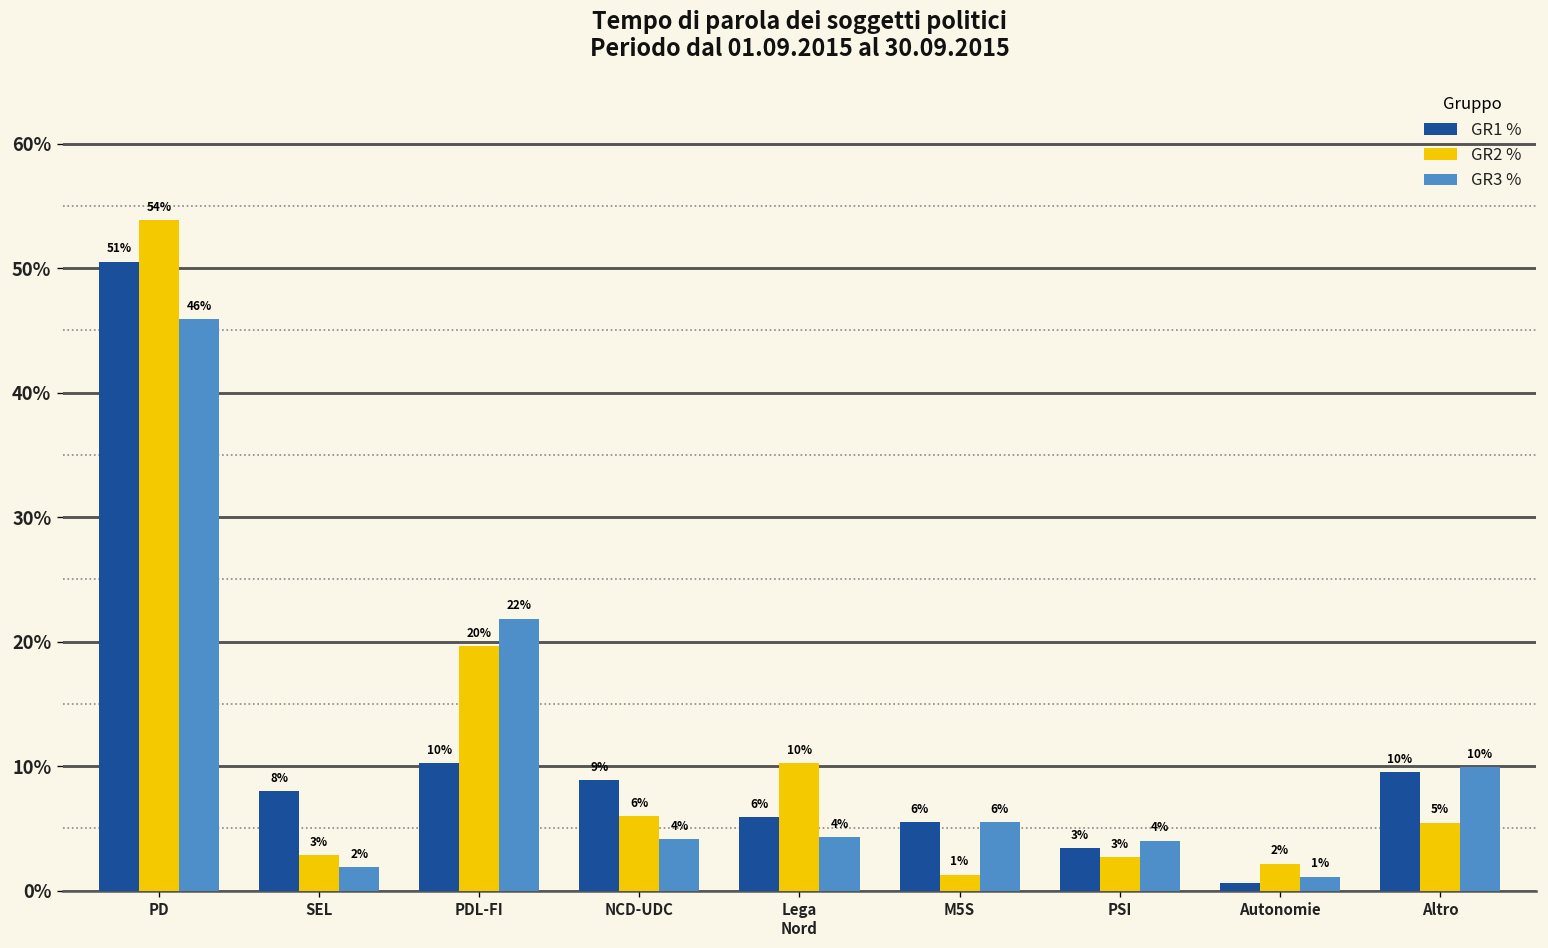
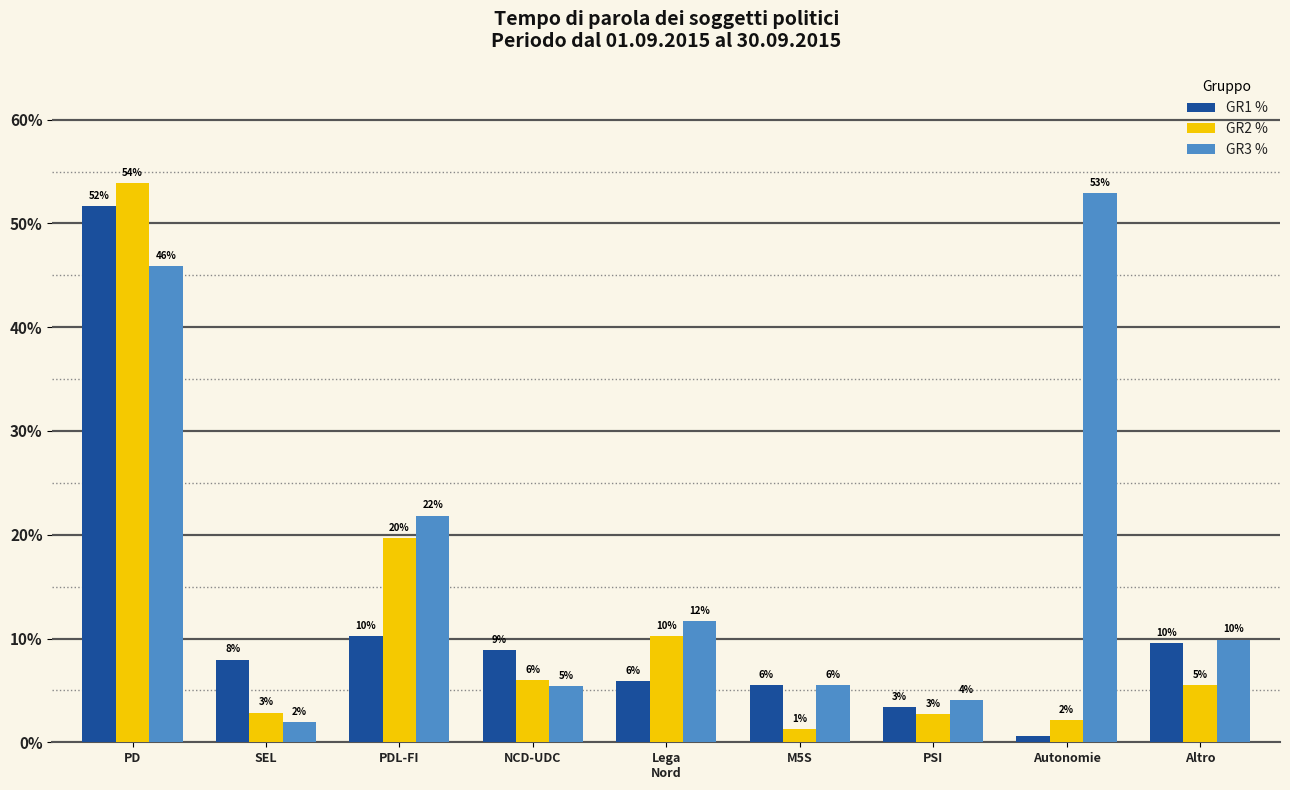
GR1 %, PD: 51% -> 52%
GR3 %, NCD-UDC: 4% -> 5%
GR3 %, Lega Nord: 4% -> 12%
GR3 %, Autonomie: 1% -> 53%
